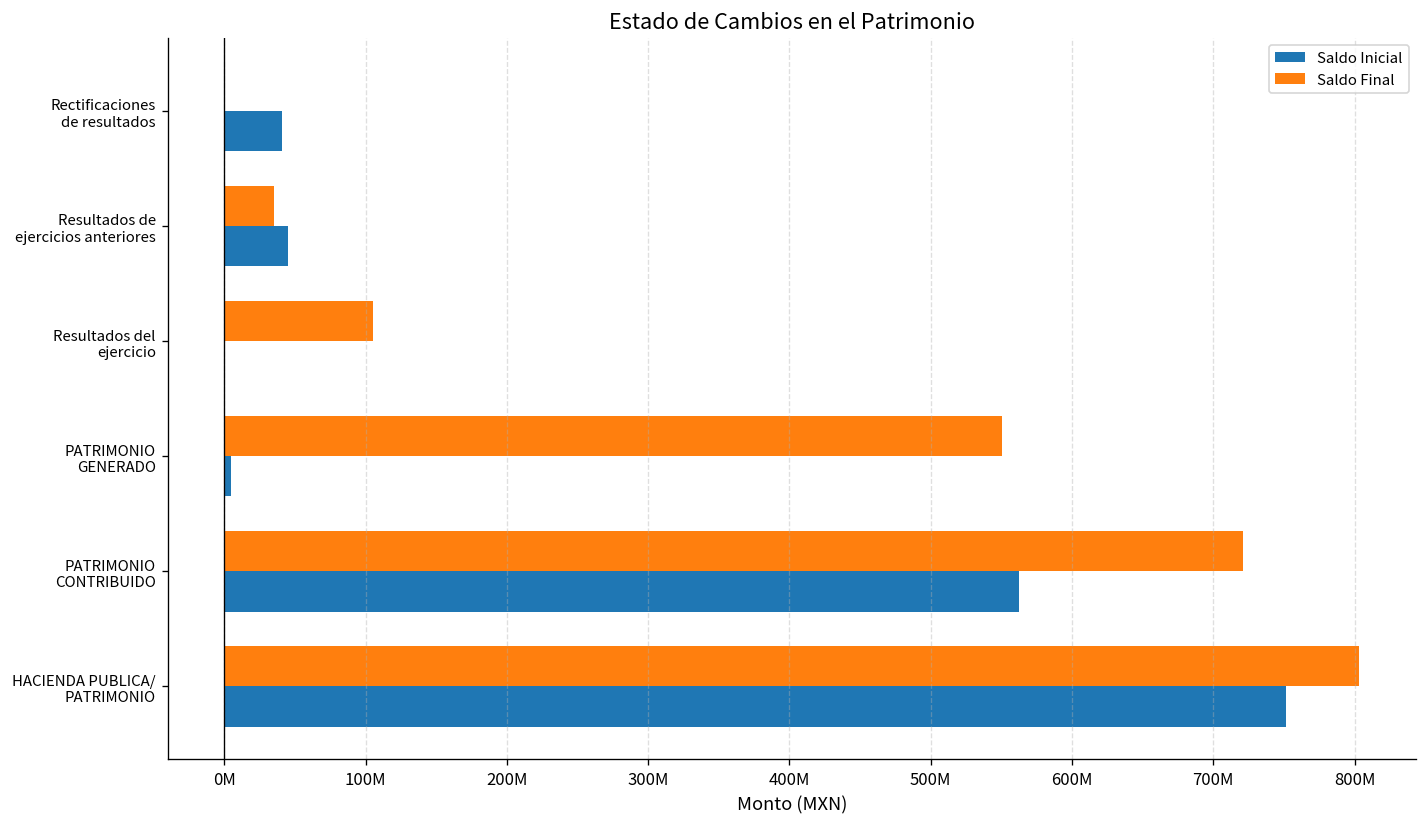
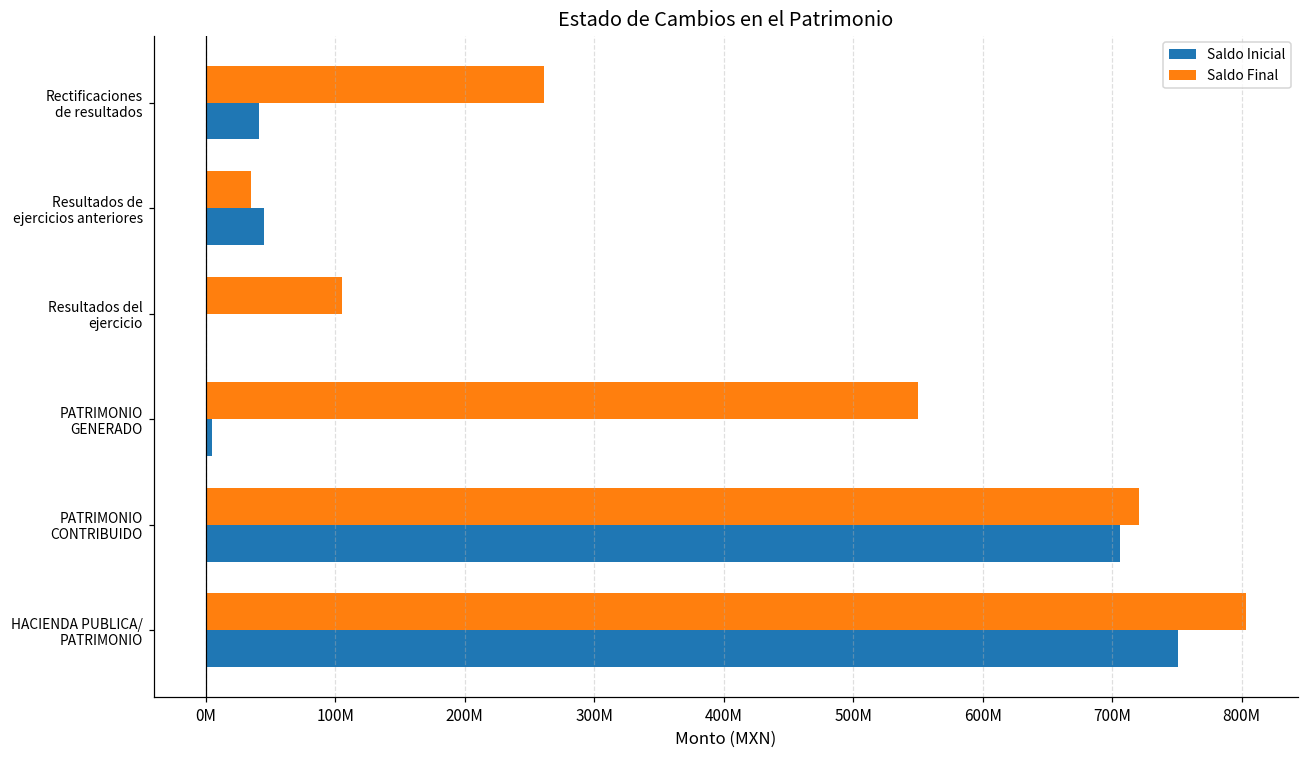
Saldo Final, Rectificaciones de resultados: 0 -> 262000000
Saldo Inicial, PATRIMONIO CONTRIBUIDO: 562000000 -> 706000000
